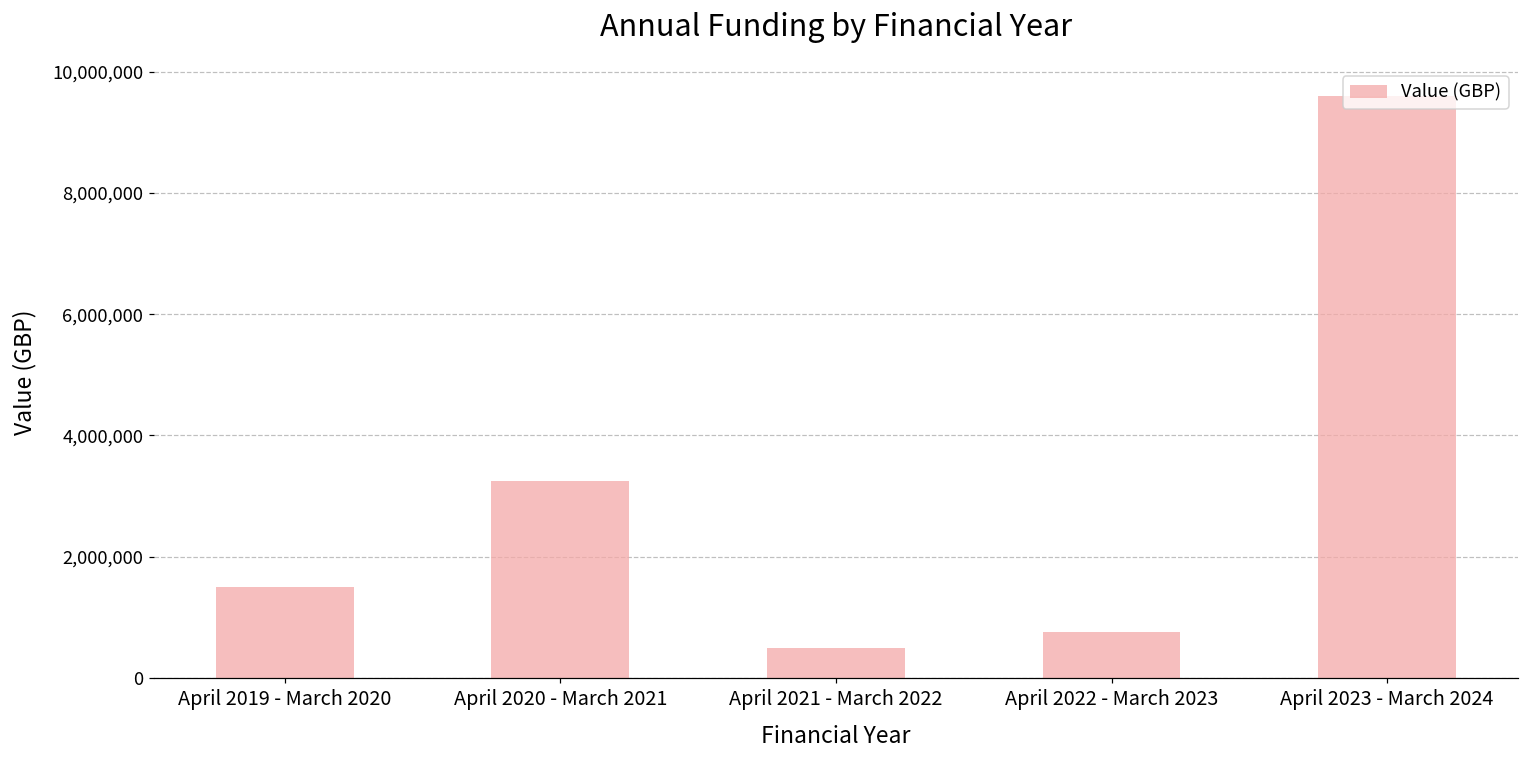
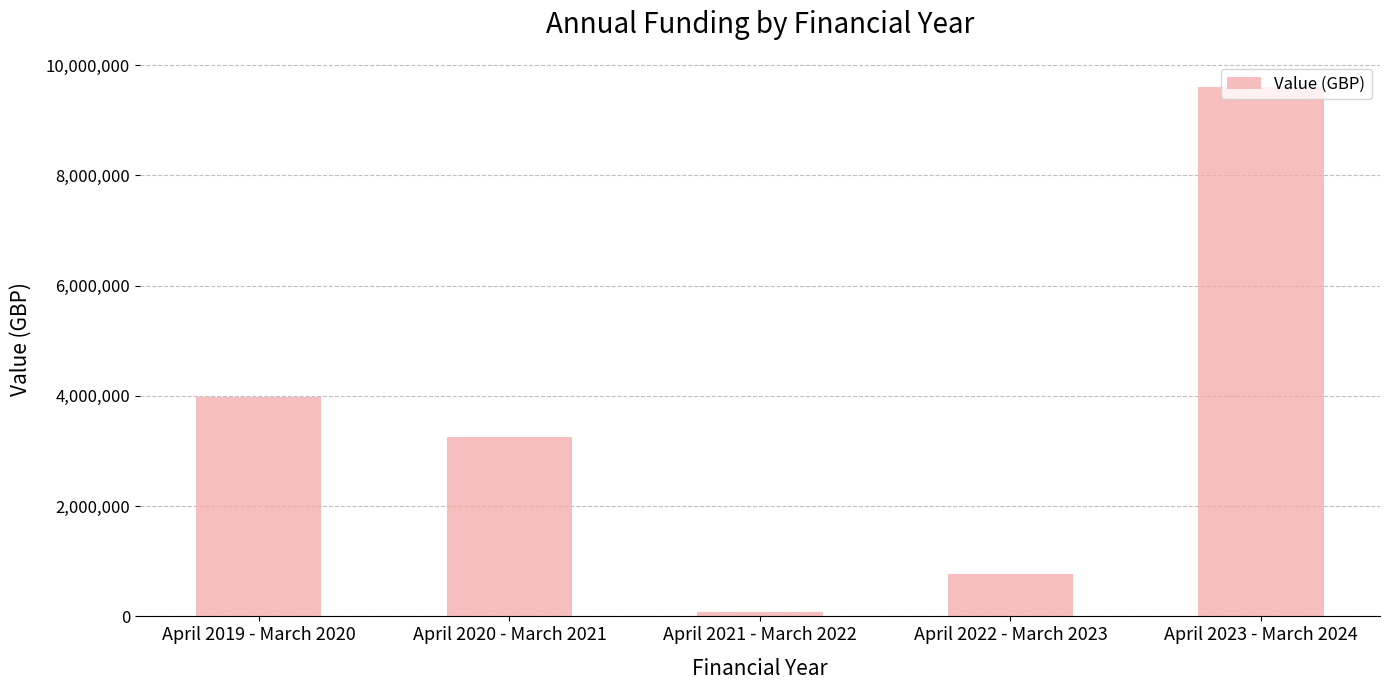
April 2019 - March 2020: 1,500,000 -> 4,000,000
April 2021 - March 2022: 500,000 -> 100,000
